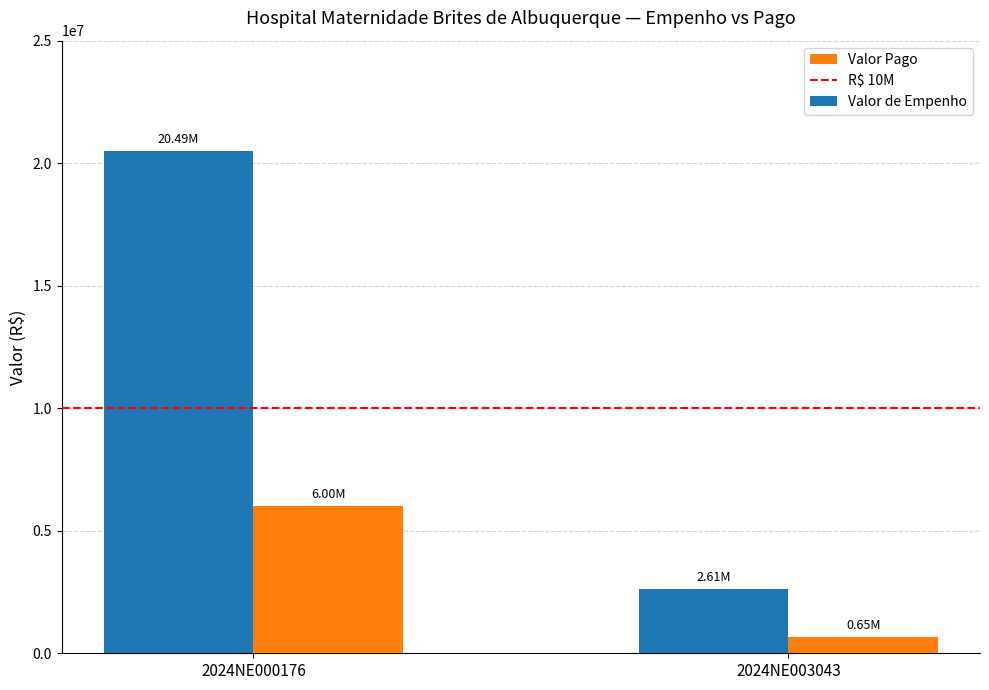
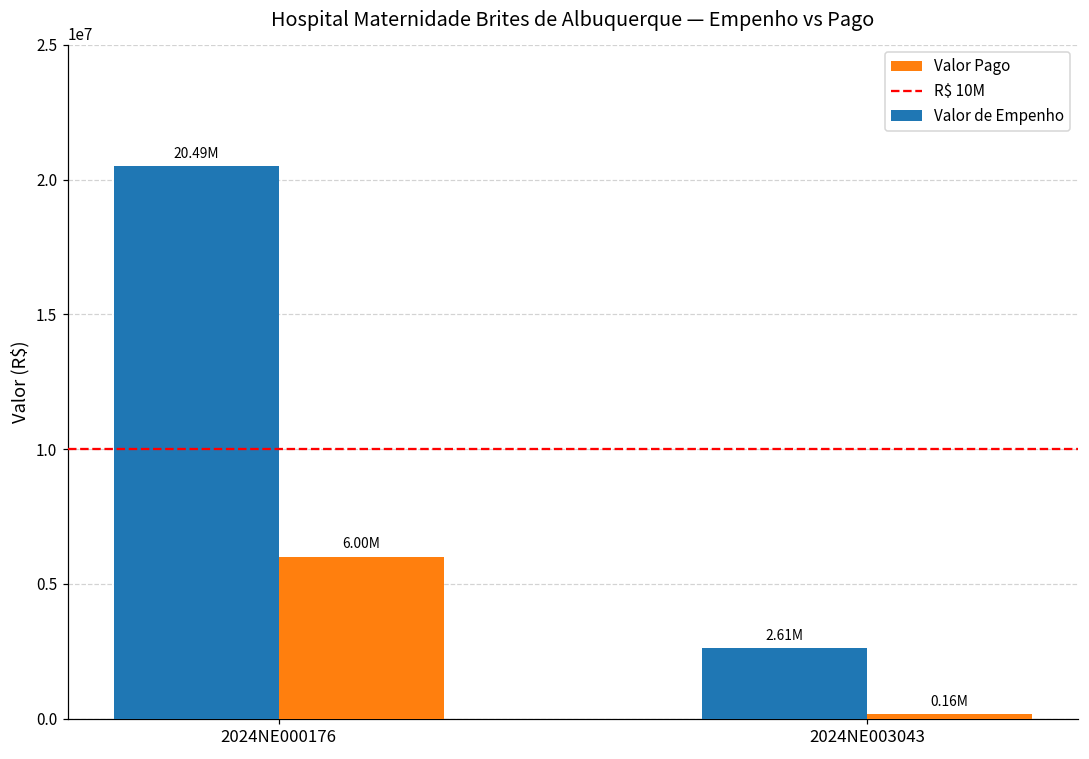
Valor Pago, 2024NE003043: 0.65M -> 0.16M
